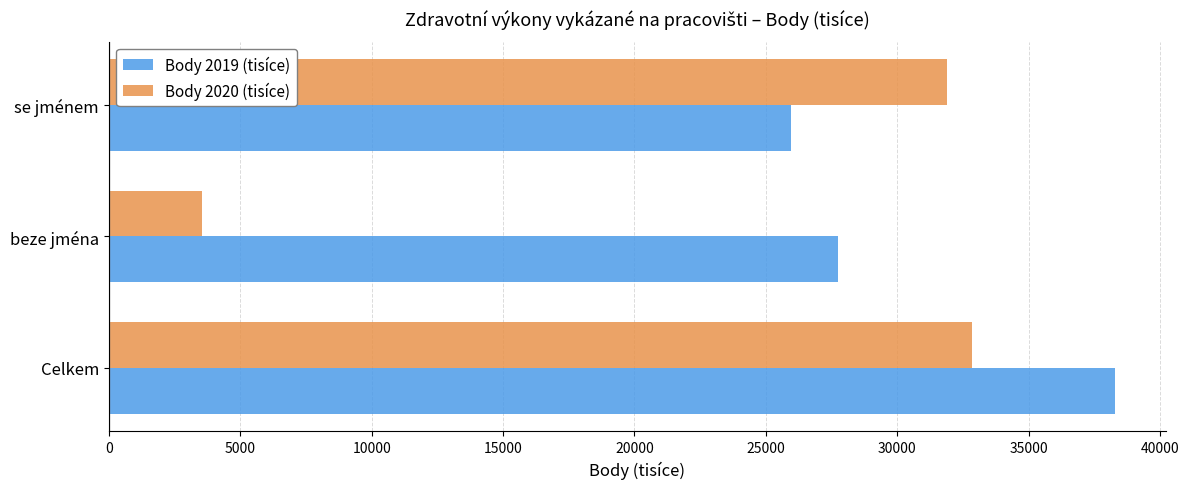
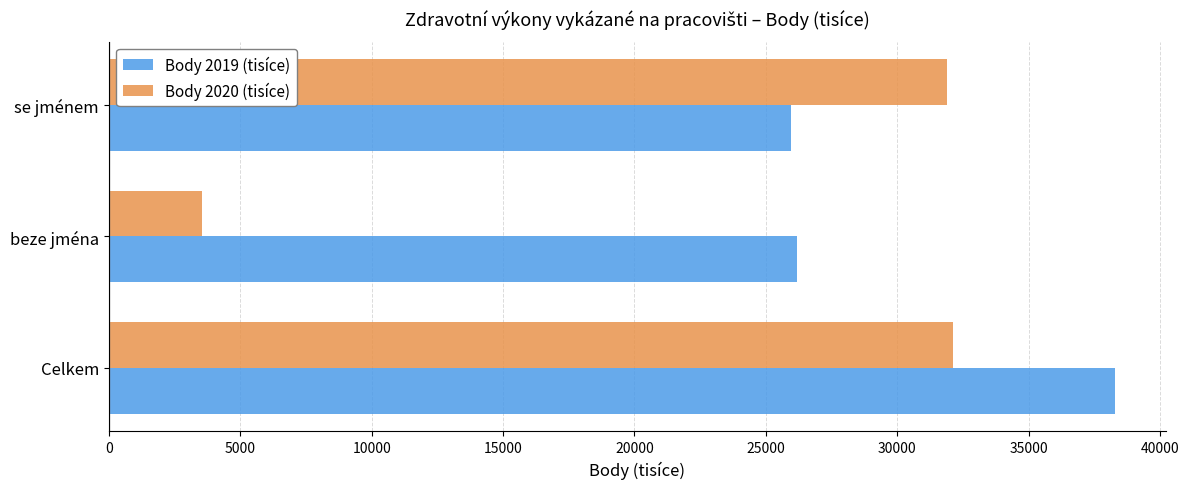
Body 2019 (tisíce), beze jména: 27700 -> 26200
Body 2020 (tisíce), Celkem: 32900 -> 32100
